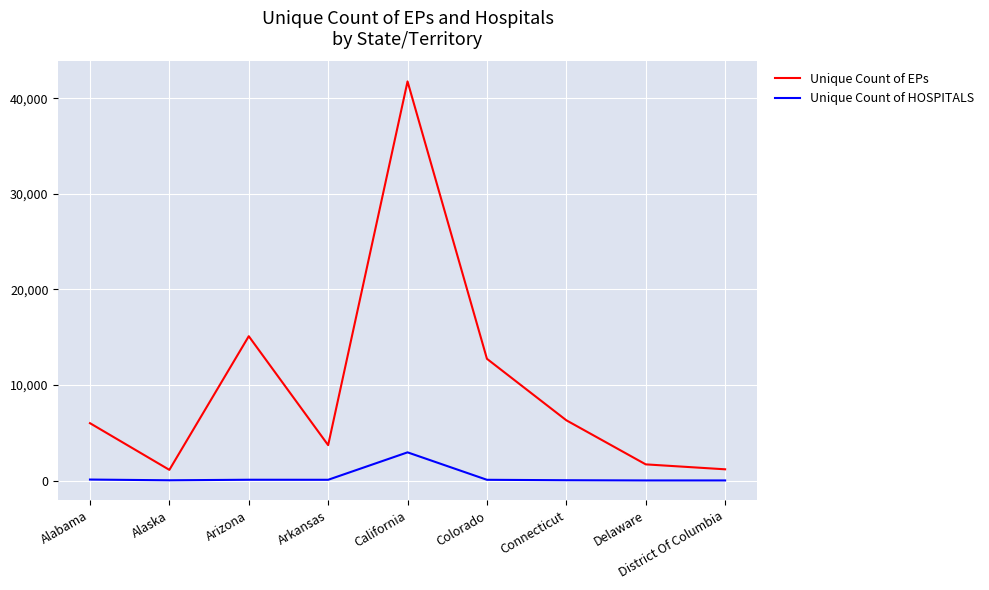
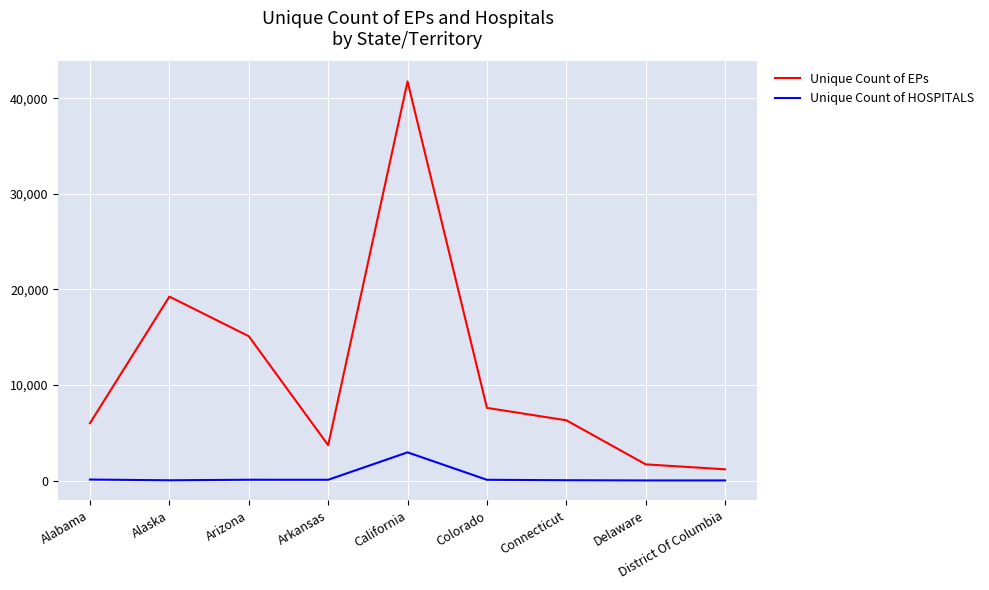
Unique Count of EPs, Alaska: 1,000 -> 19,000
Unique Count of EPs, Colorado: 13,000 -> 8,000
